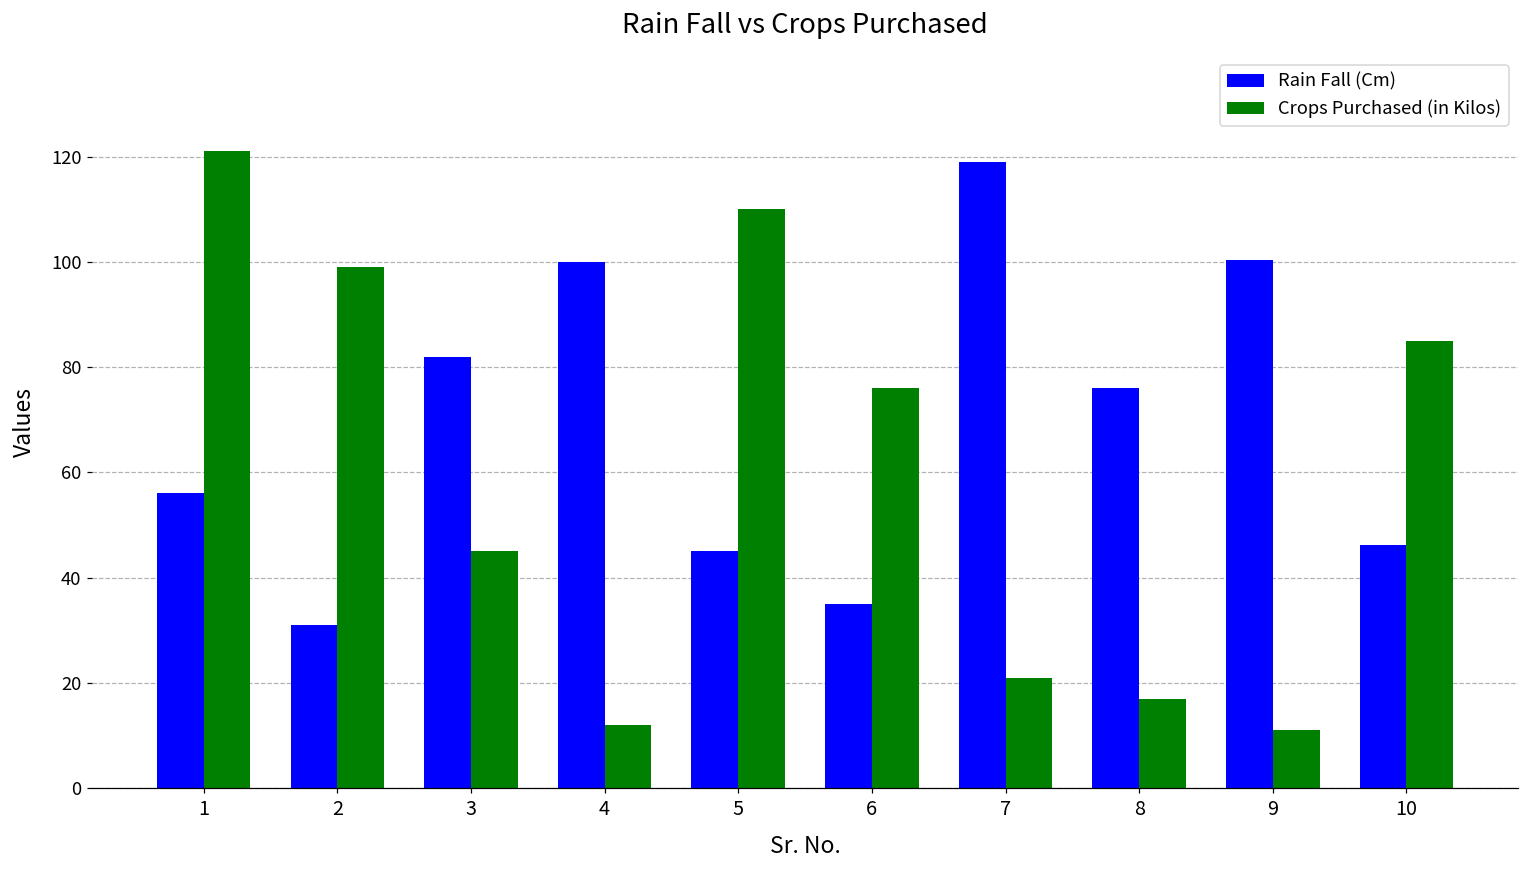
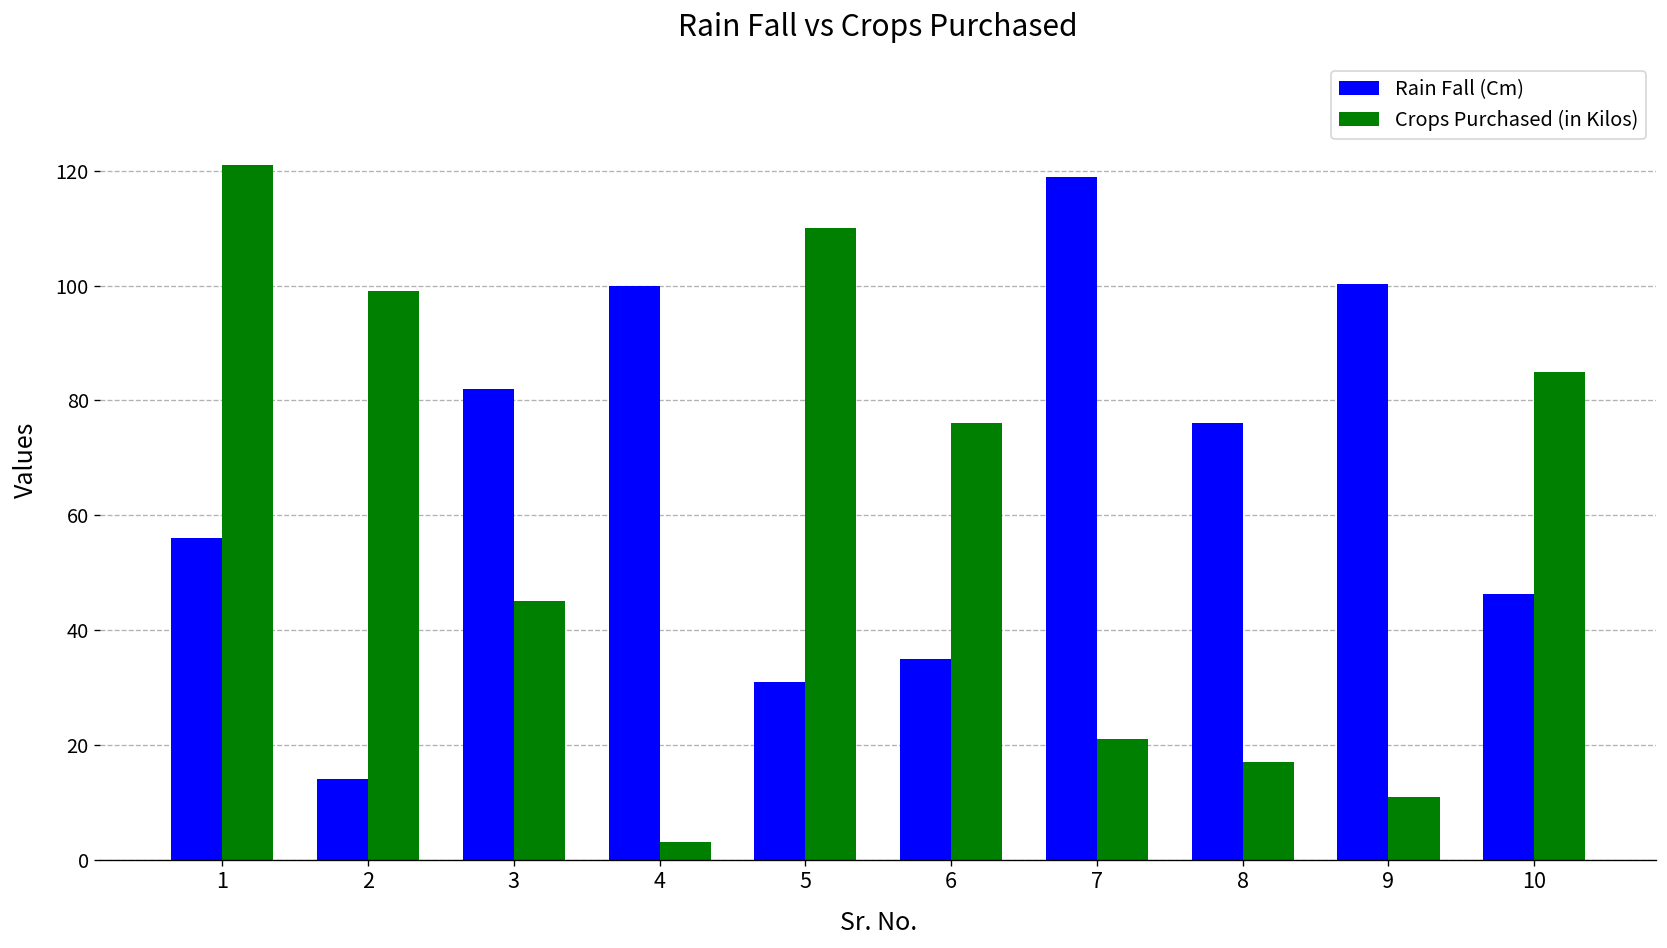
Rain Fall (Cm), 2: 31 -> 14
Crops Purchased (in Kilos), 4: 12 -> 3
Rain Fall (Cm), 5: 45 -> 31
